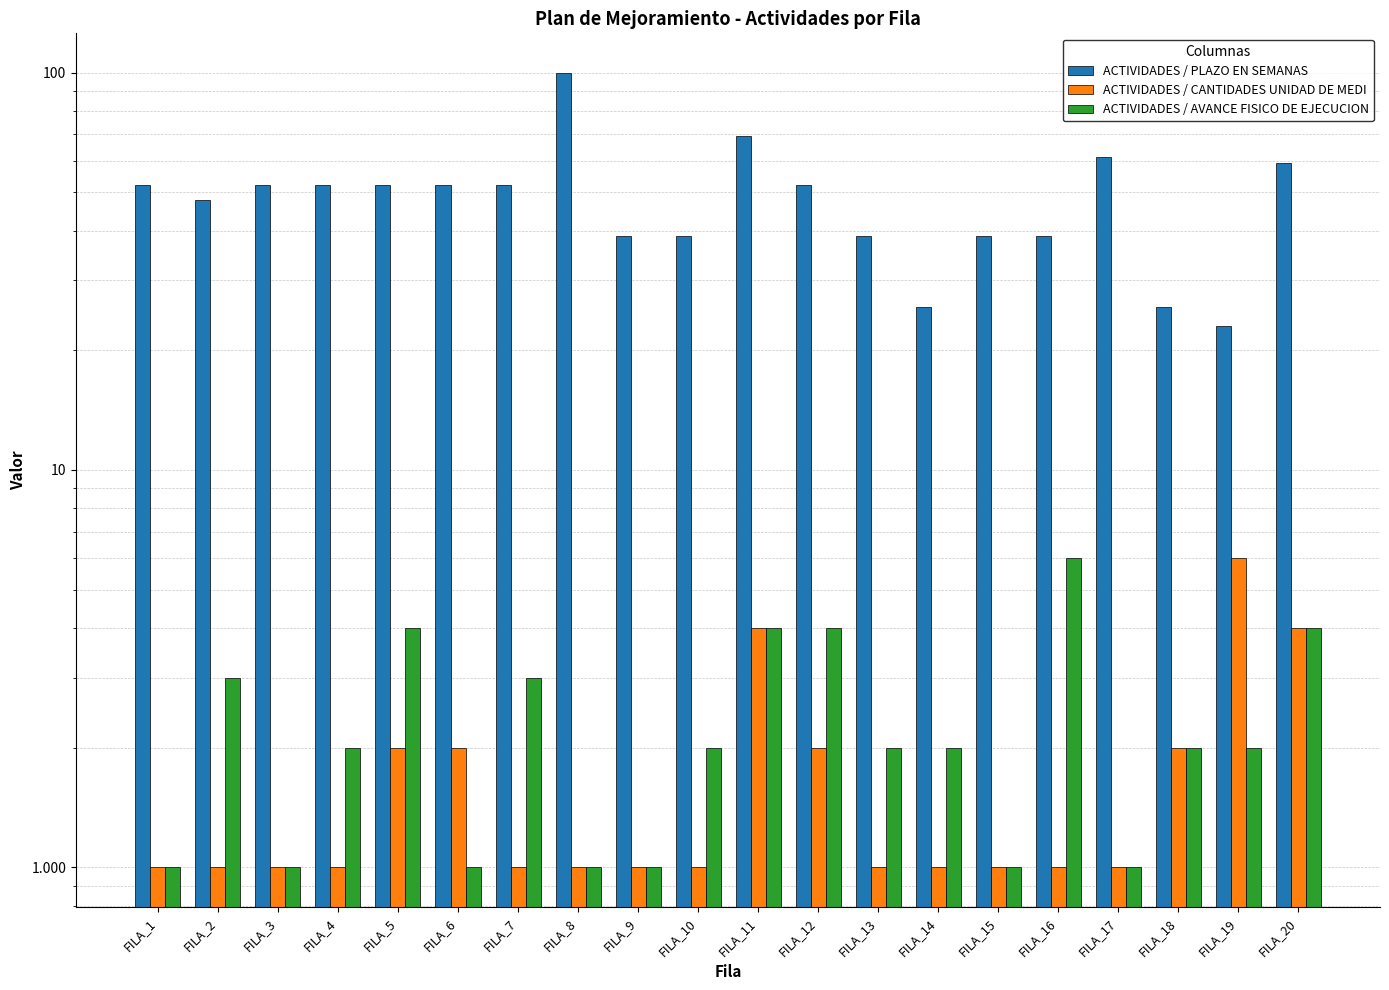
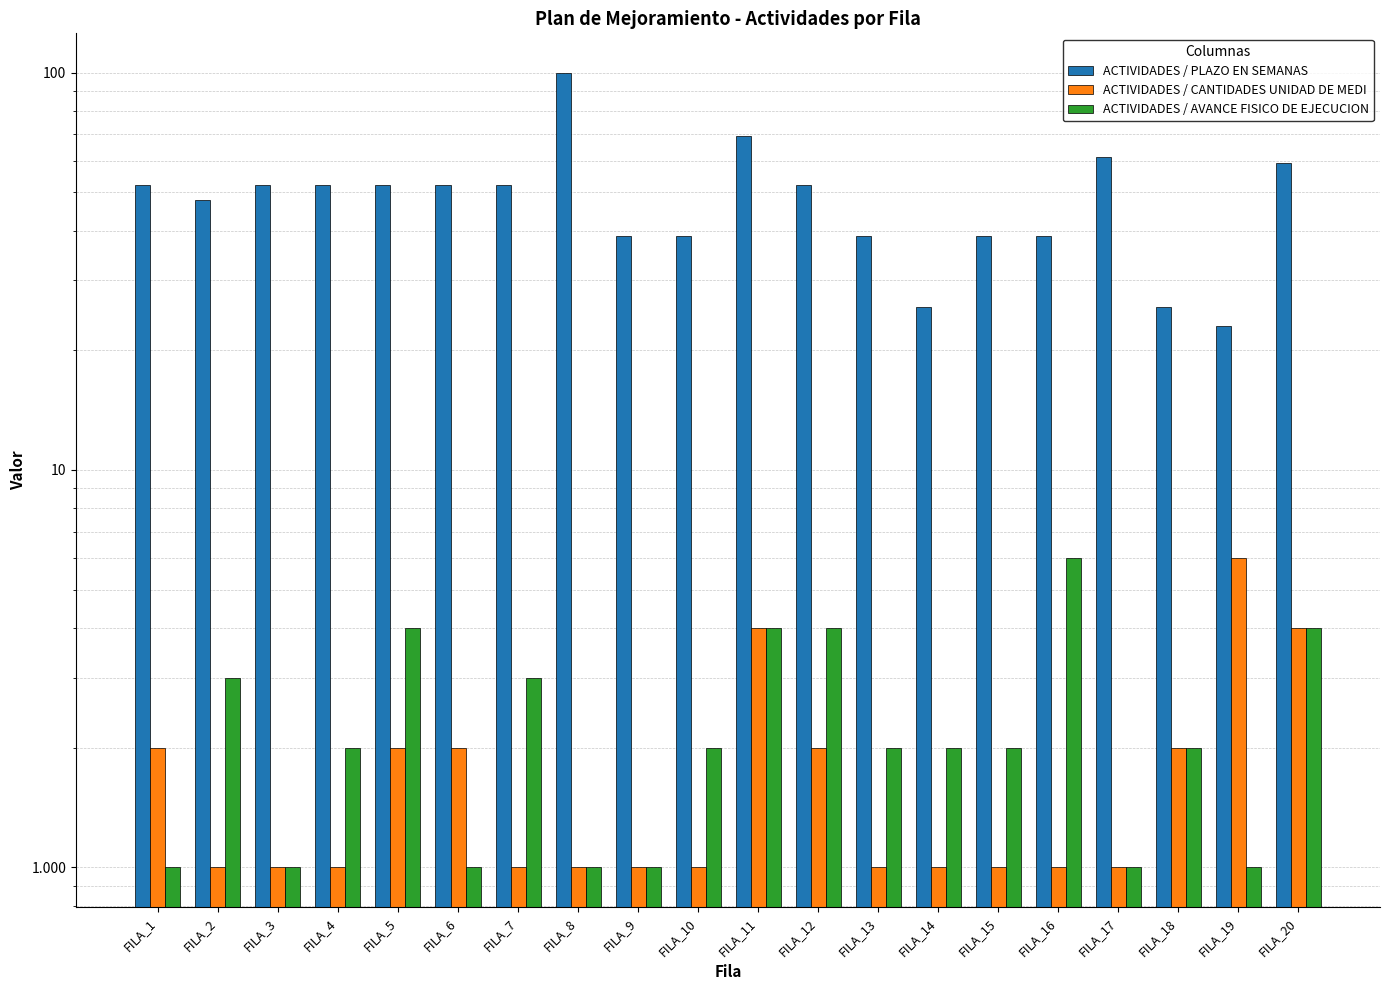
ACTIVIDADES / CANTIDADES UNIDAD DE MEDI, FILA_1: 1 -> 2
ACTIVIDADES / AVANCE FISICO DE EJECUCION, FILA_15: 1 -> 2
ACTIVIDADES / AVANCE FISICO DE EJECUCION, FILA_19: 2 -> 1
